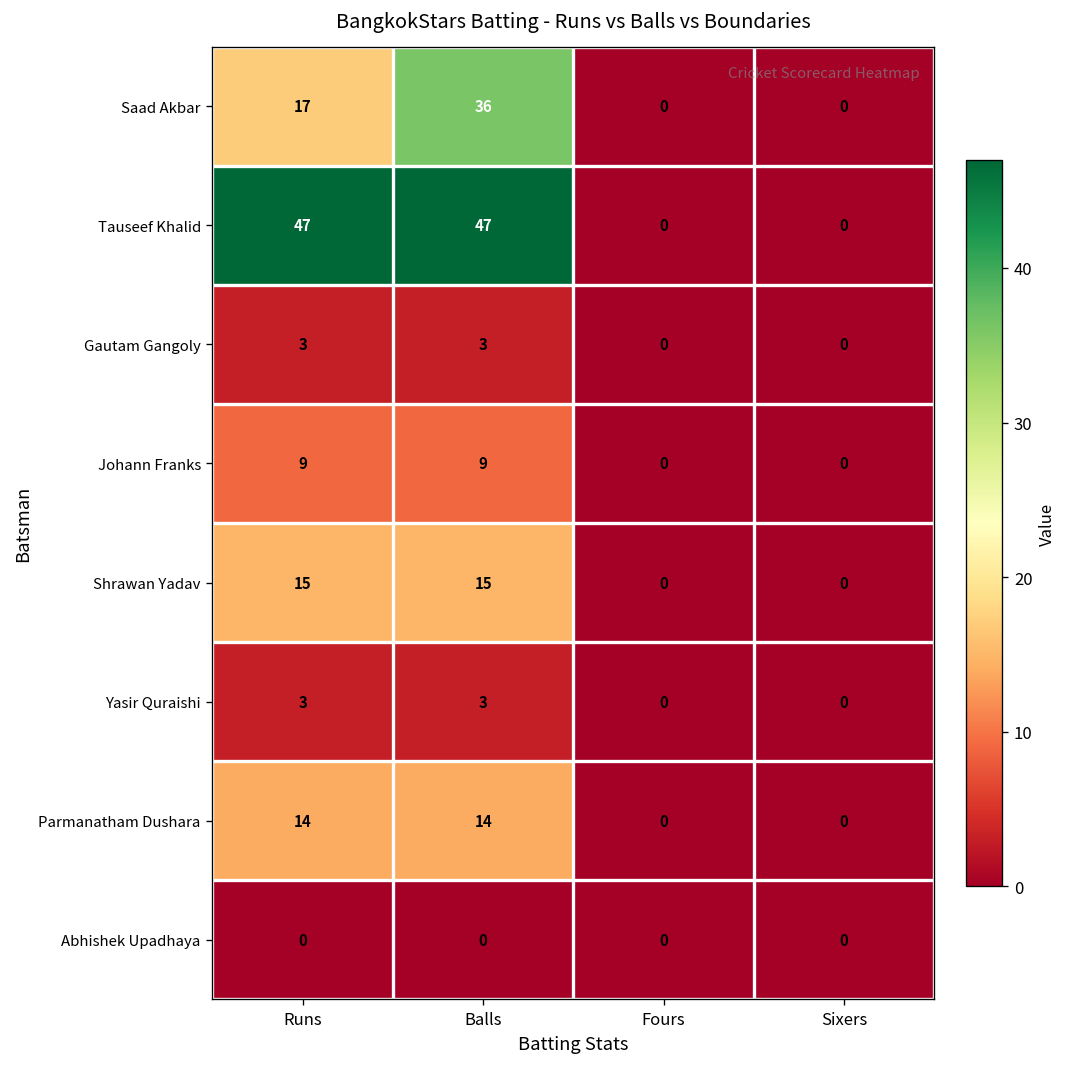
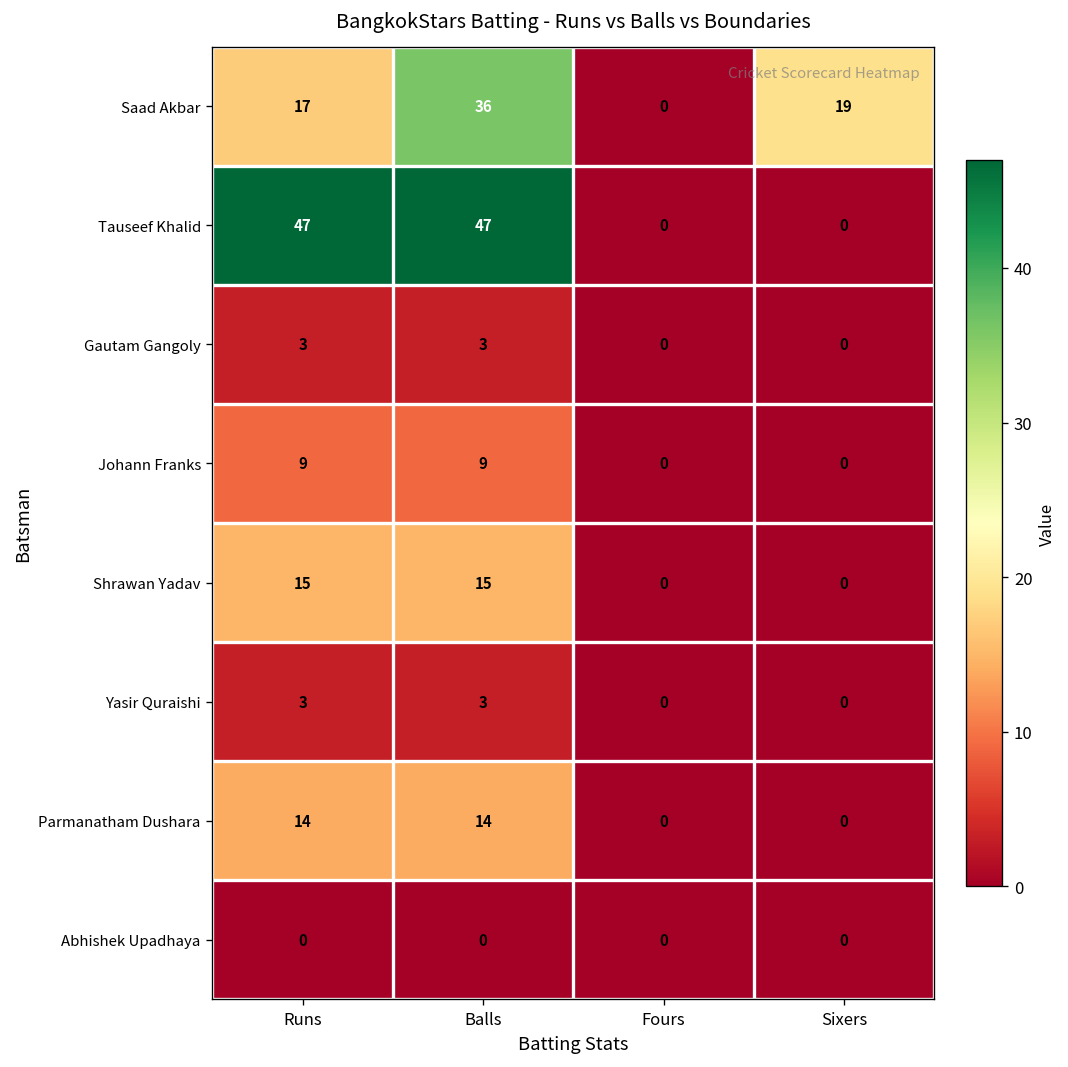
Saad Akbar, Sixers: 0 -> 19
